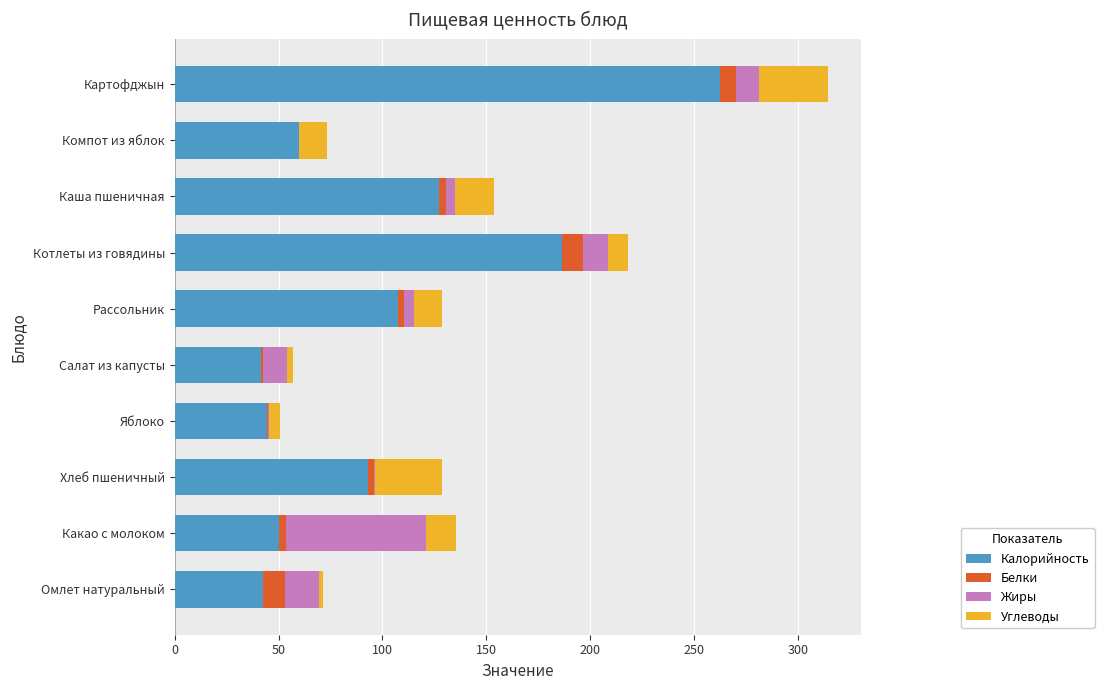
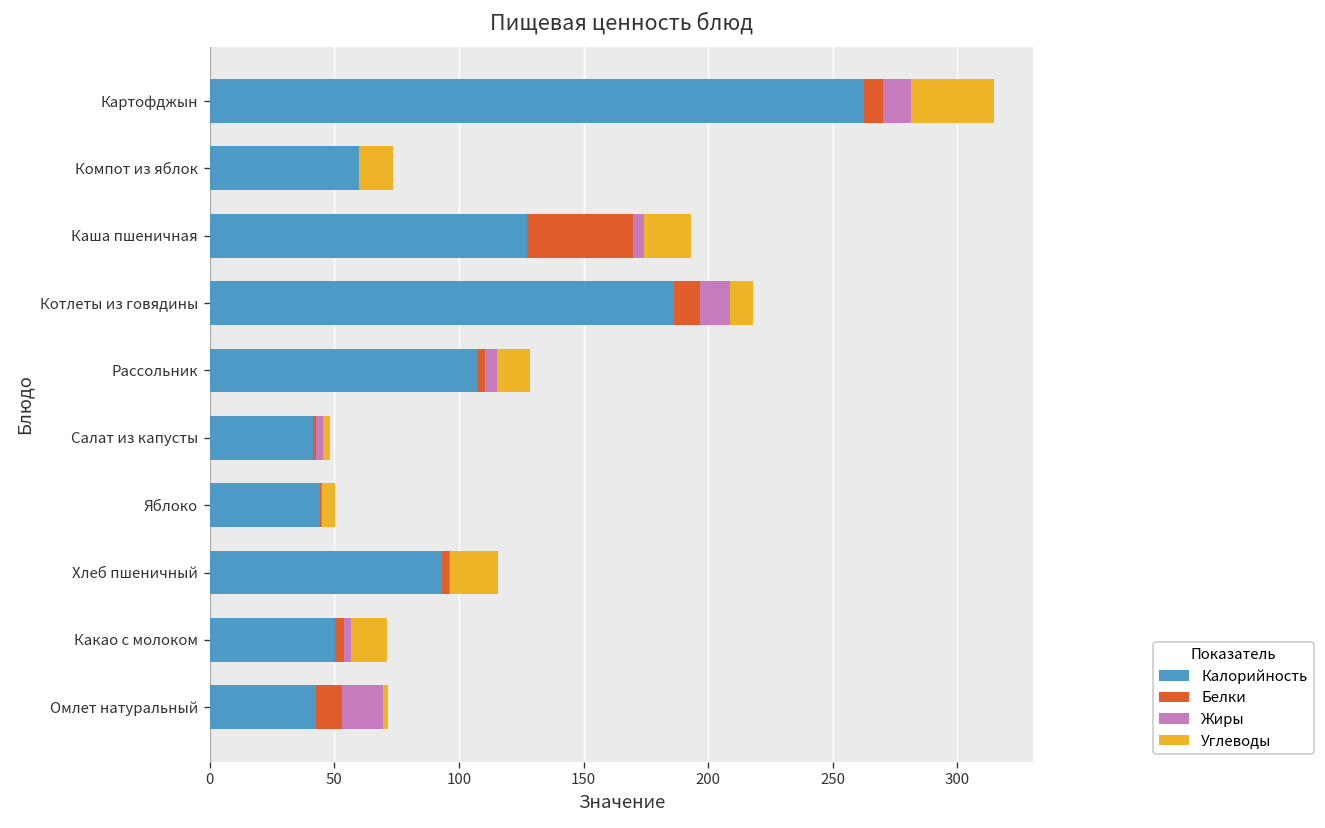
Белки, Каша пшеничная: 3 -> 43
Жиры, Салат из капусты: 12 -> 3
Углеводы, Хлеб пшеничный: 32 -> 19
Жиры, Какао с молоком: 67 -> 3
